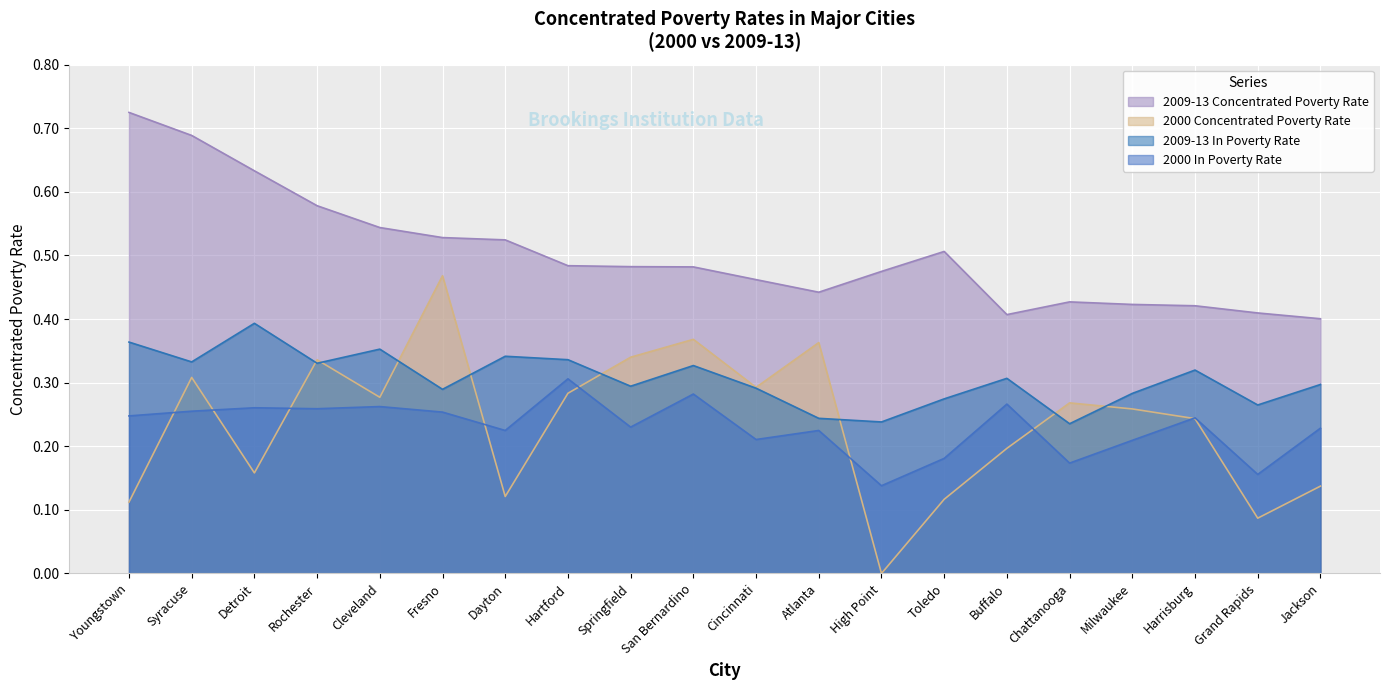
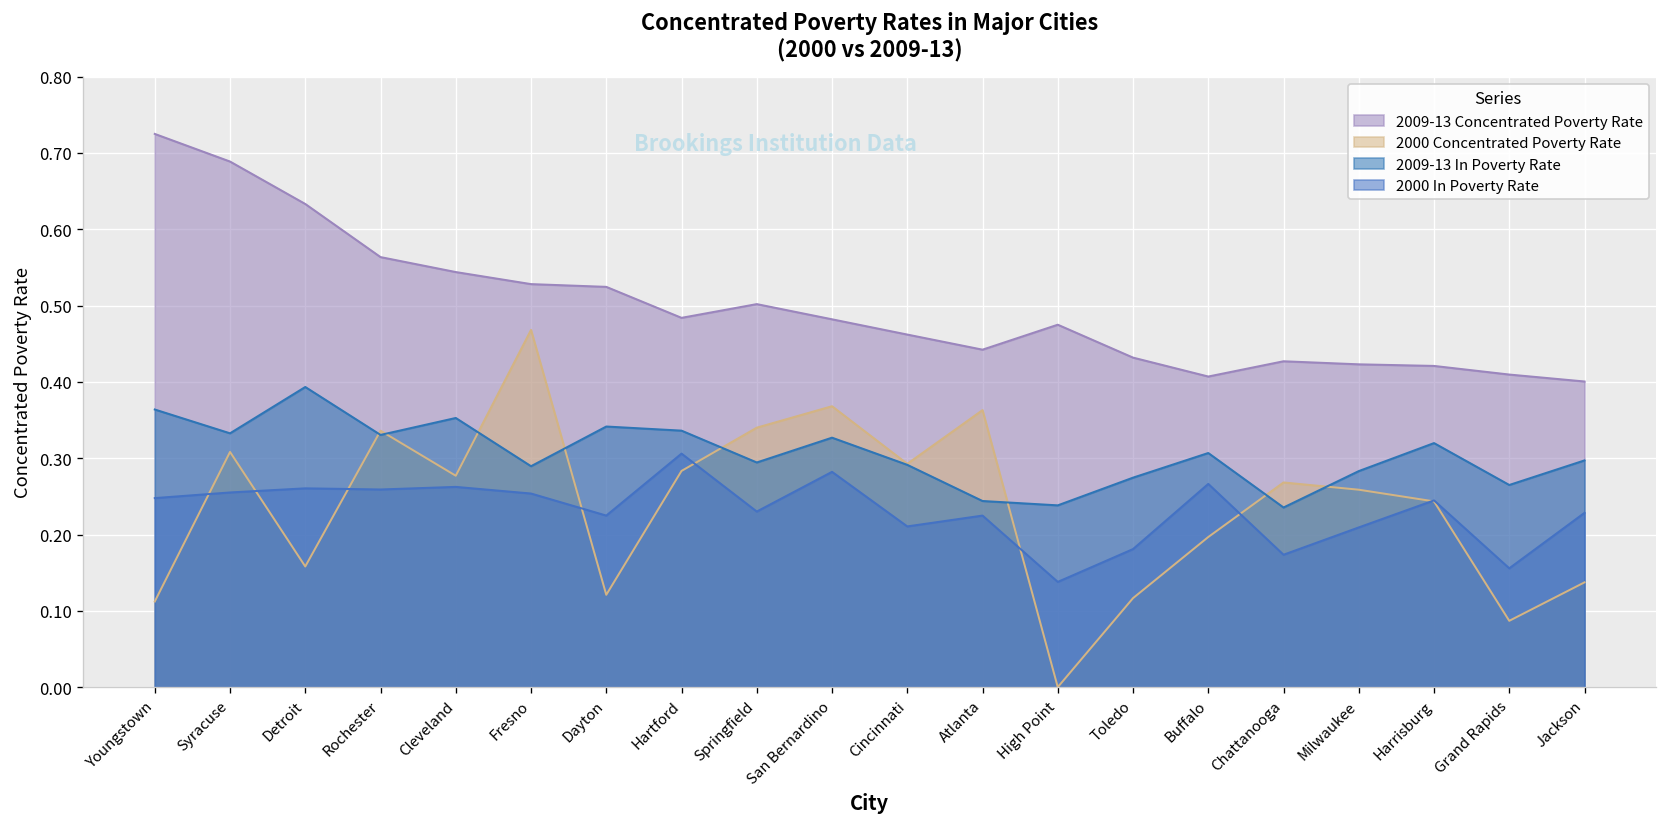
2009-13 Concentrated Poverty Rate, Rochester: 0.58 -> 0.56
2009-13 Concentrated Poverty Rate, Springfield: 0.48 -> 0.50
2009-13 Concentrated Poverty Rate, Toledo: 0.51 -> 0.43
